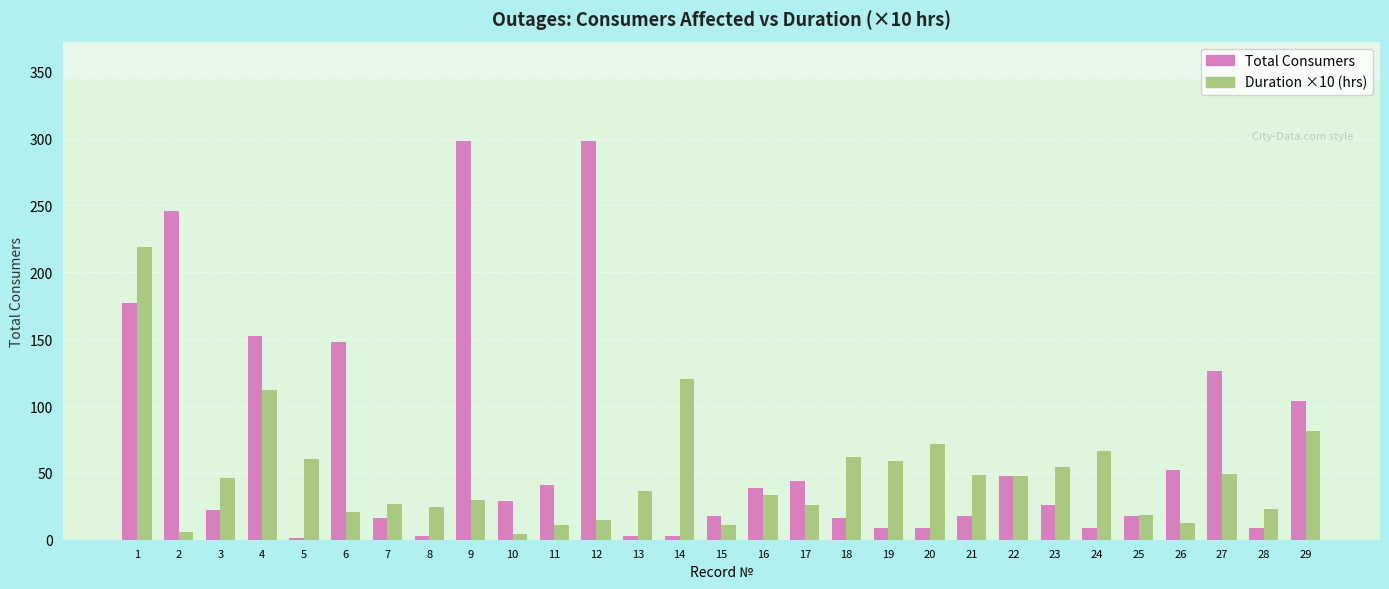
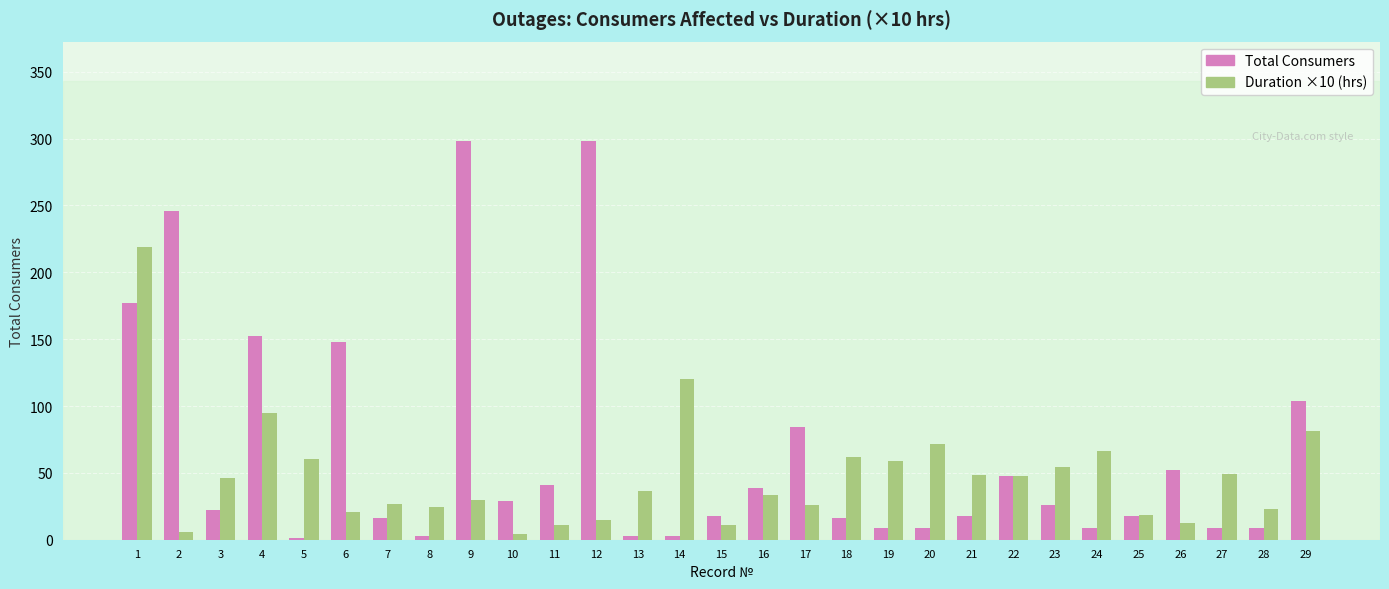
Duration ×10 (hrs), 4: 112 -> 95
Total Consumers, 17: 44 -> 84
Total Consumers, 27: 126 -> 9
